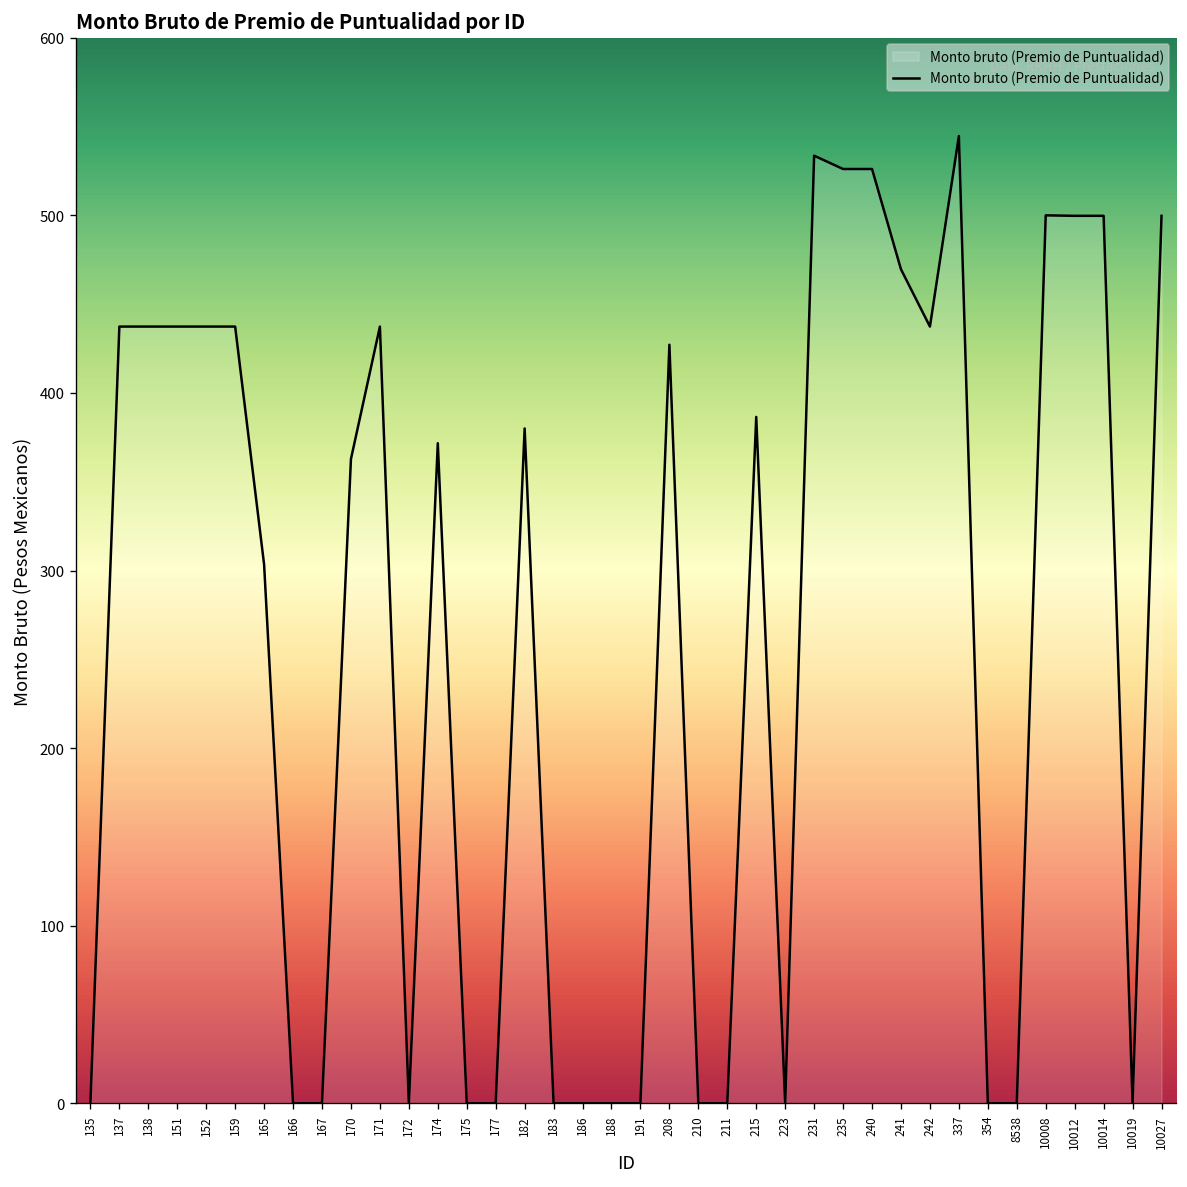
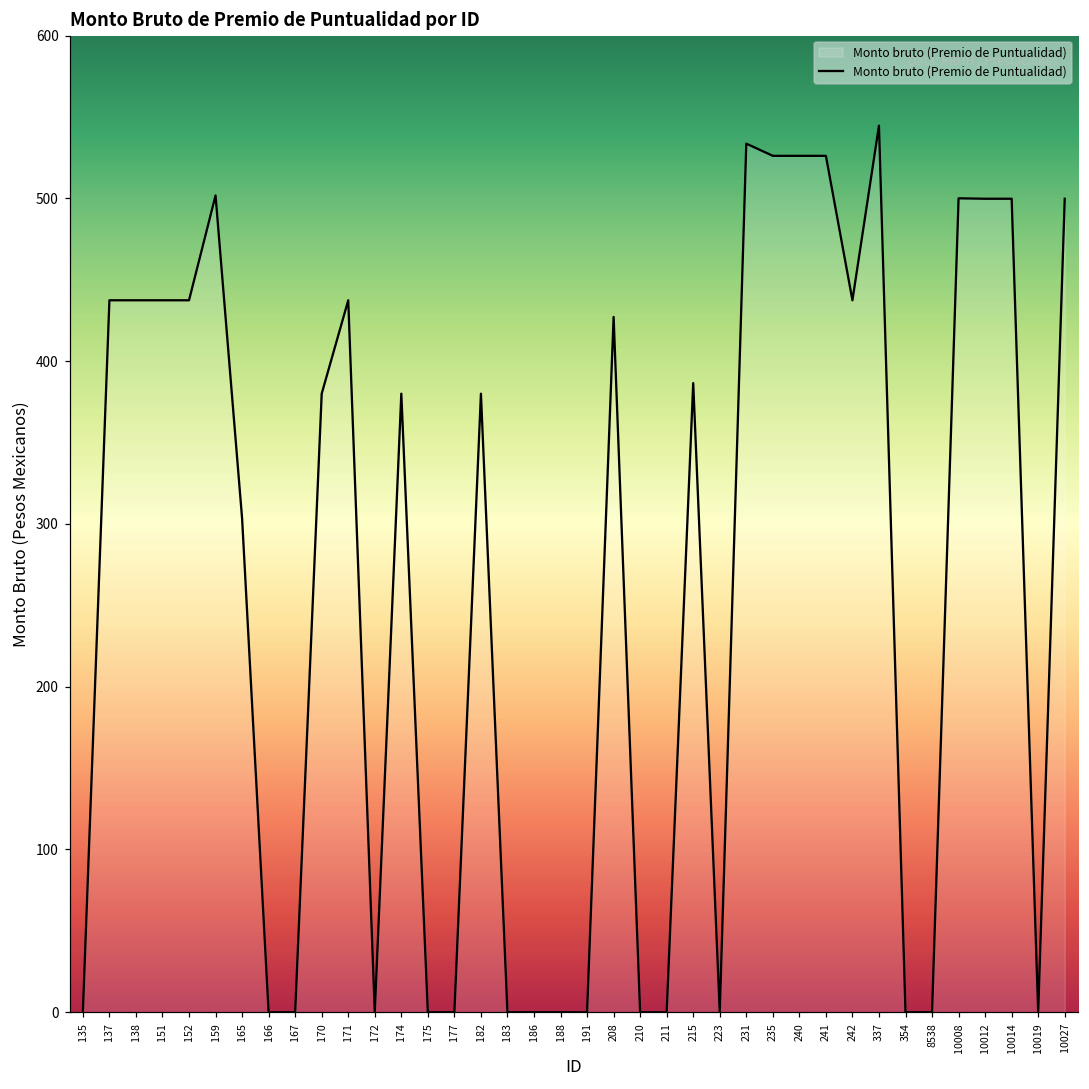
159: 437 -> 502
170: 363 -> 380
174: 372 -> 380
241: 470 -> 526
